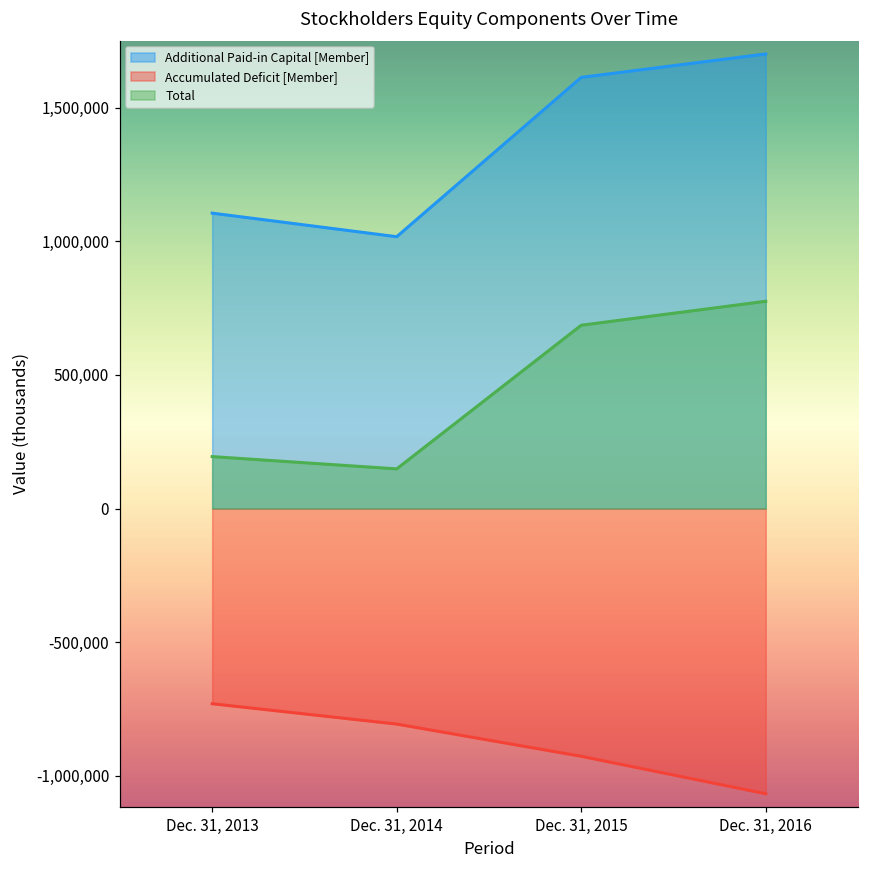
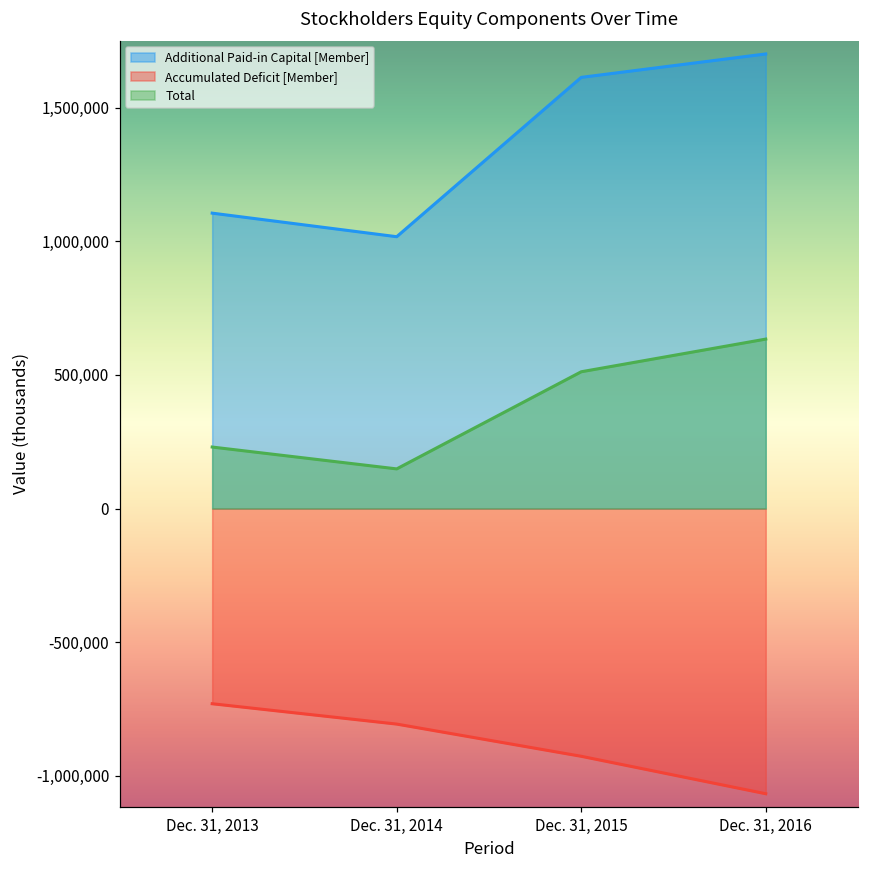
Total, Dec. 31, 2013: 190,000 -> 230,000
Total, Dec. 31, 2015: 690,000 -> 510,000
Total, Dec. 31, 2016: 780,000 -> 630,000
